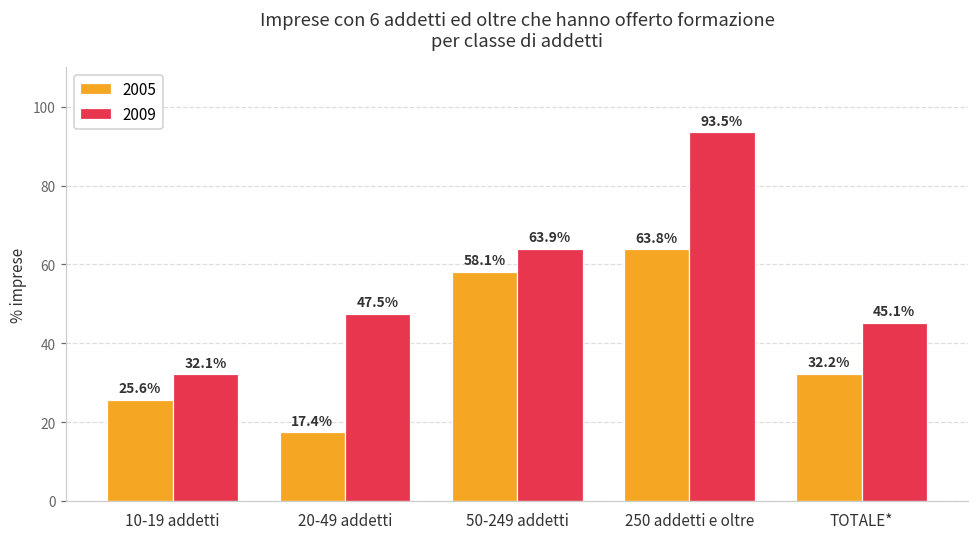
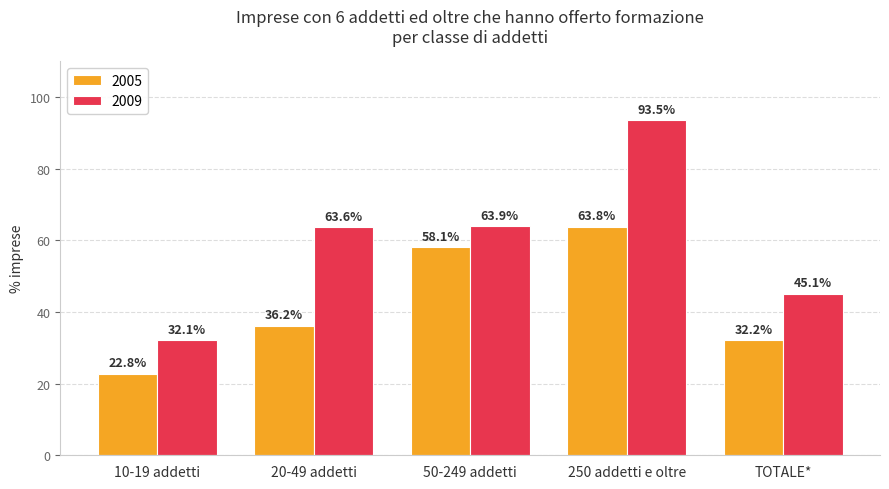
2005, 10-19 addetti: 25.6% -> 22.8%
2005, 20-49 addetti: 17.4% -> 36.2%
2009, 20-49 addetti: 47.5% -> 63.6%
